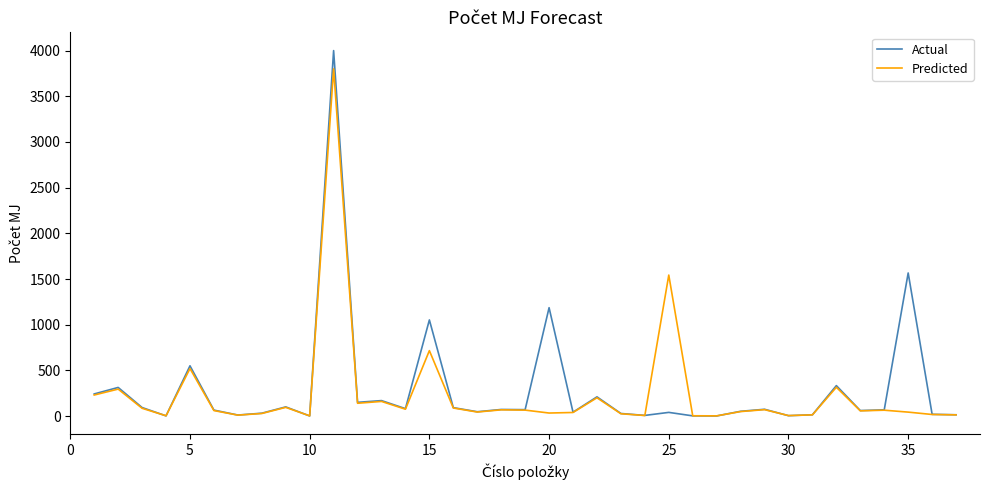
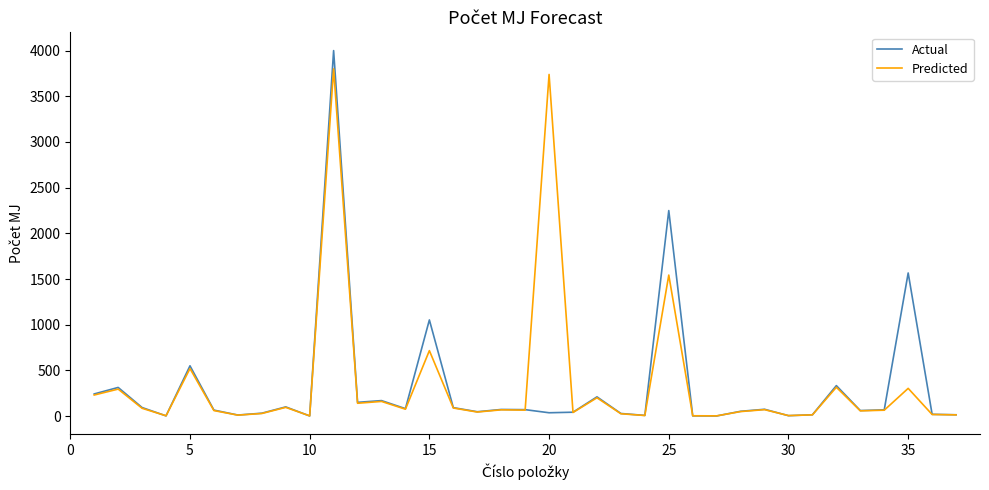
Actual, 20: 1200 -> 0
Predicted, 20: 0 -> 3700
Actual, 25: 0 -> 2200
Predicted, 35: 0 -> 300
